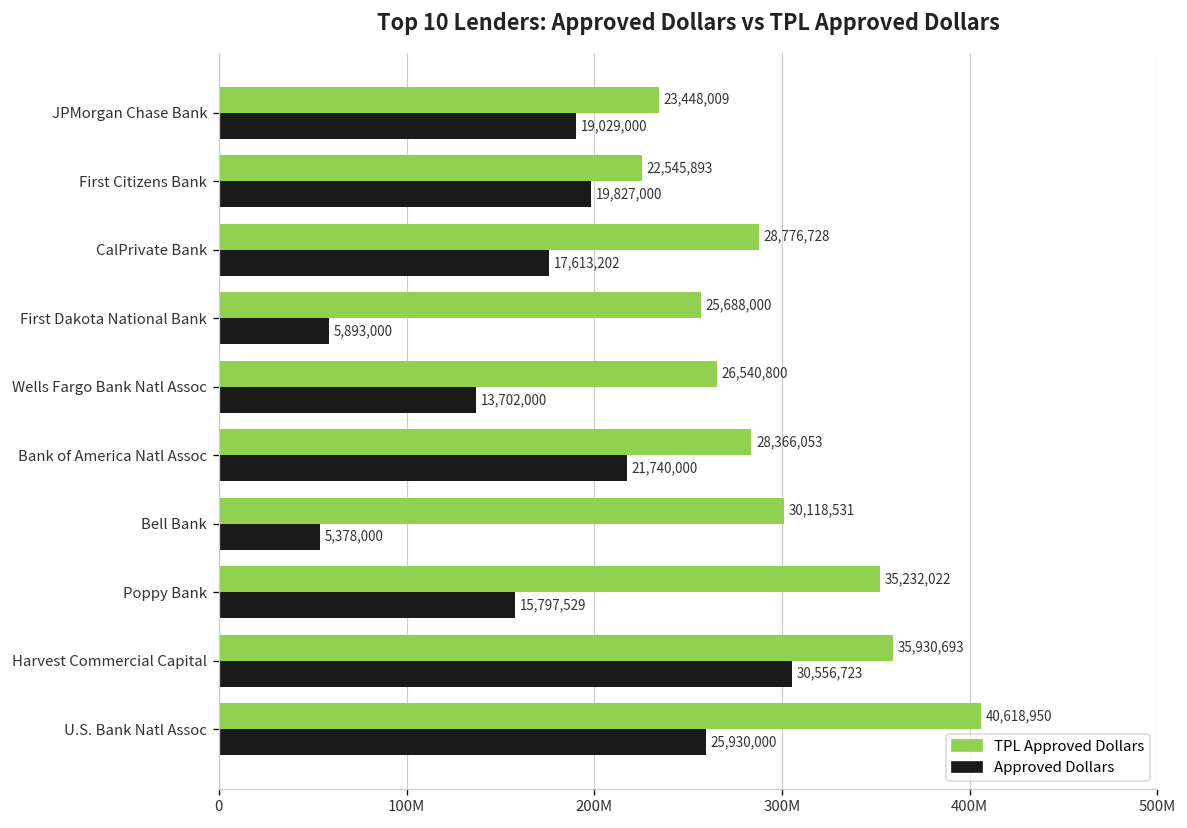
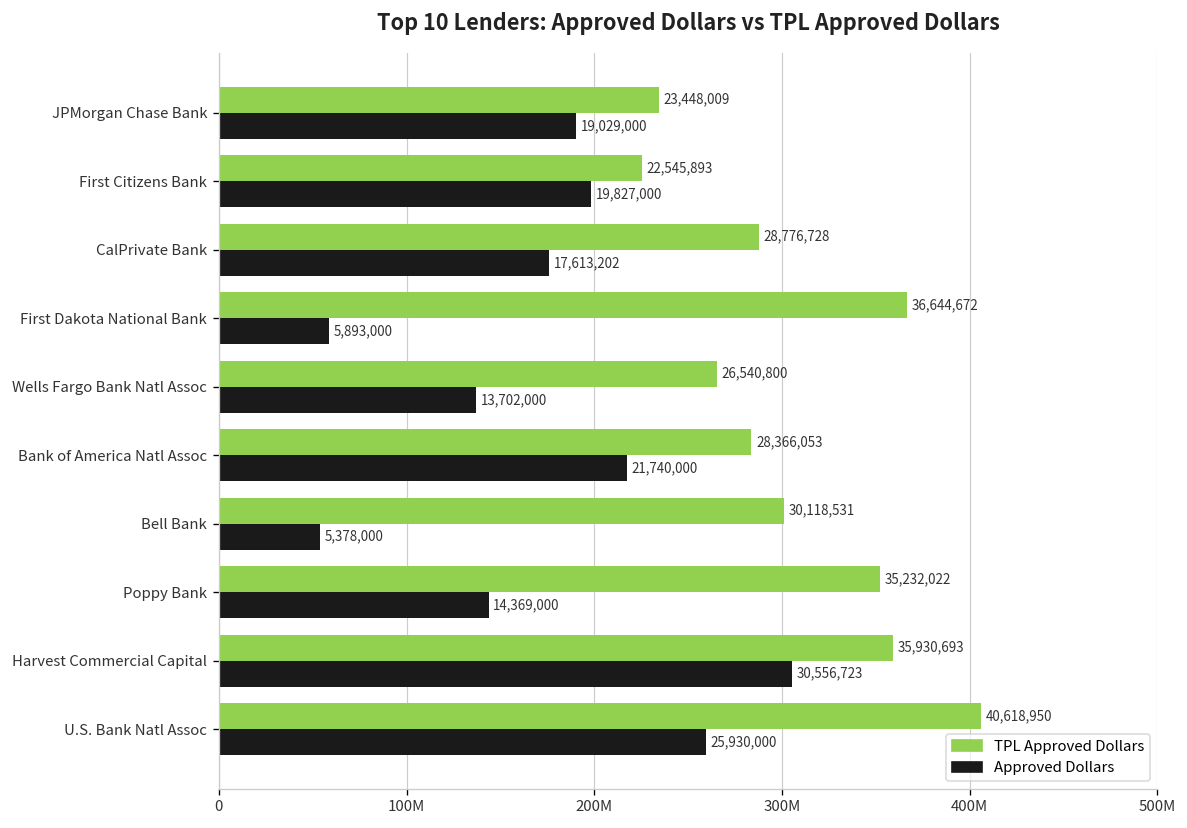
TPL Approved Dollars, First Dakota National Bank: 25,688,000 -> 36,644,672
Approved Dollars, Poppy Bank: 15,797,529 -> 14,369,000
